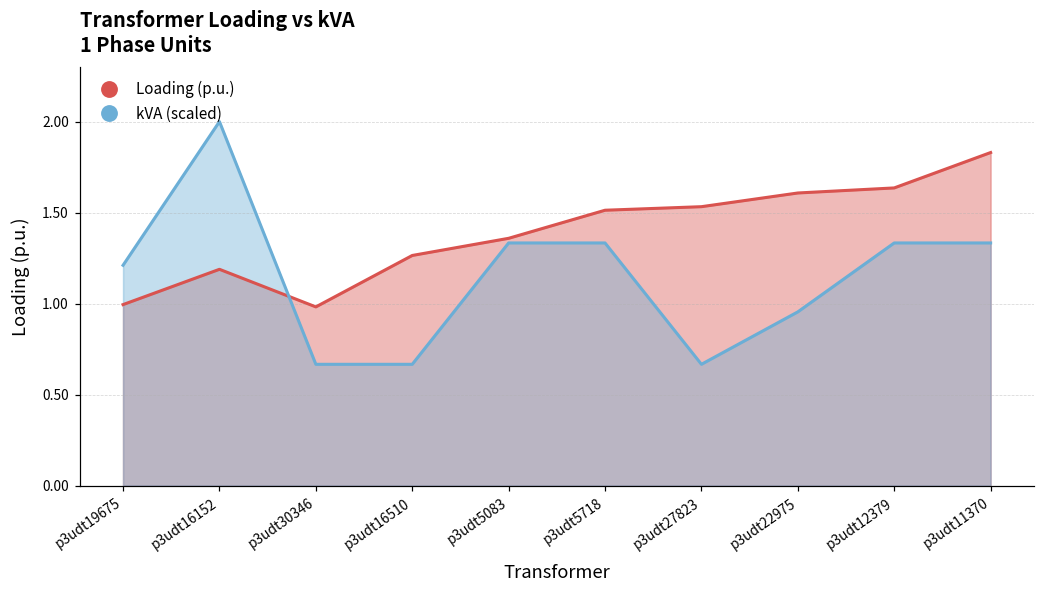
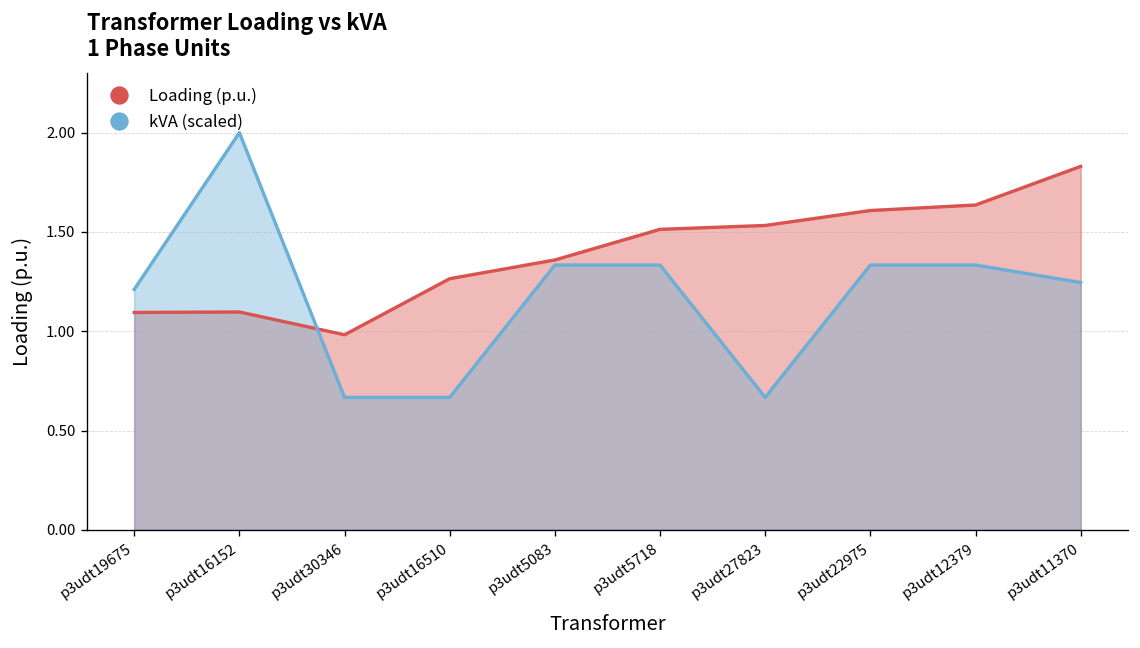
Loading (p.u.), p3udt19675: 0.99 -> 1.09
Loading (p.u.), p3udt16152: 1.19 -> 1.10
kVA (scaled), p3udt22975: 0.95 -> 1.33
kVA (scaled), p3udt11370: 1.33 -> 1.25
